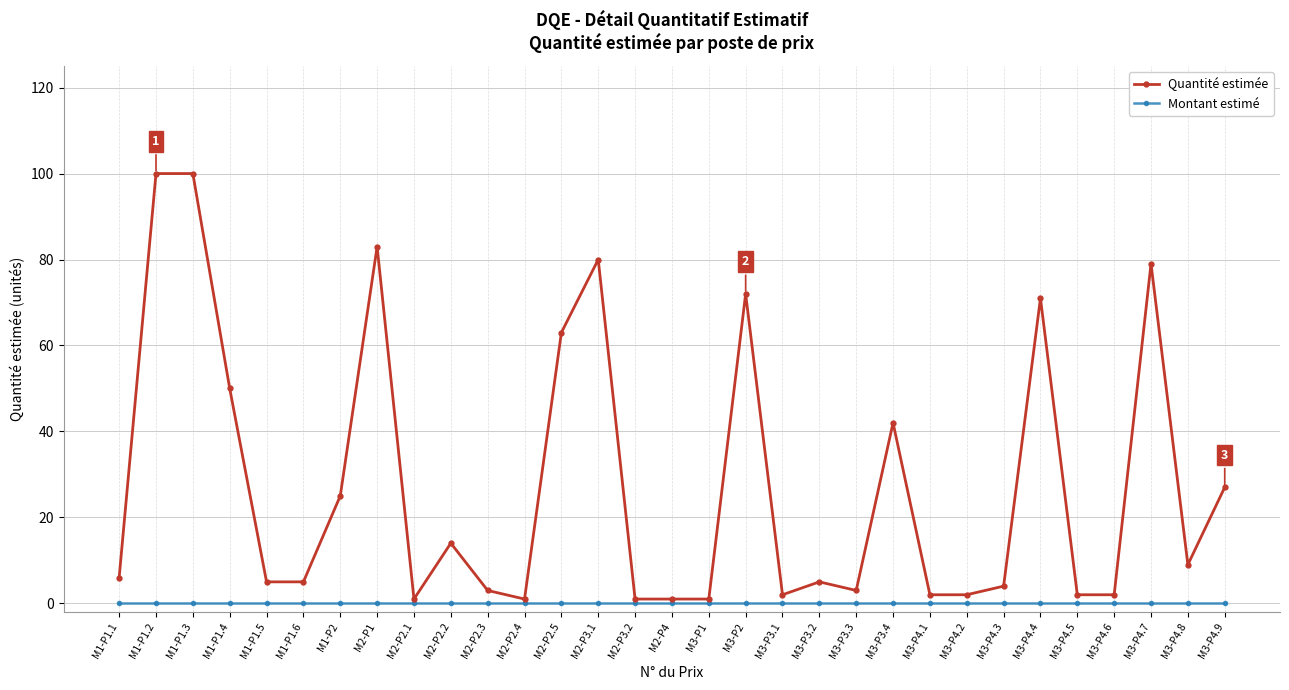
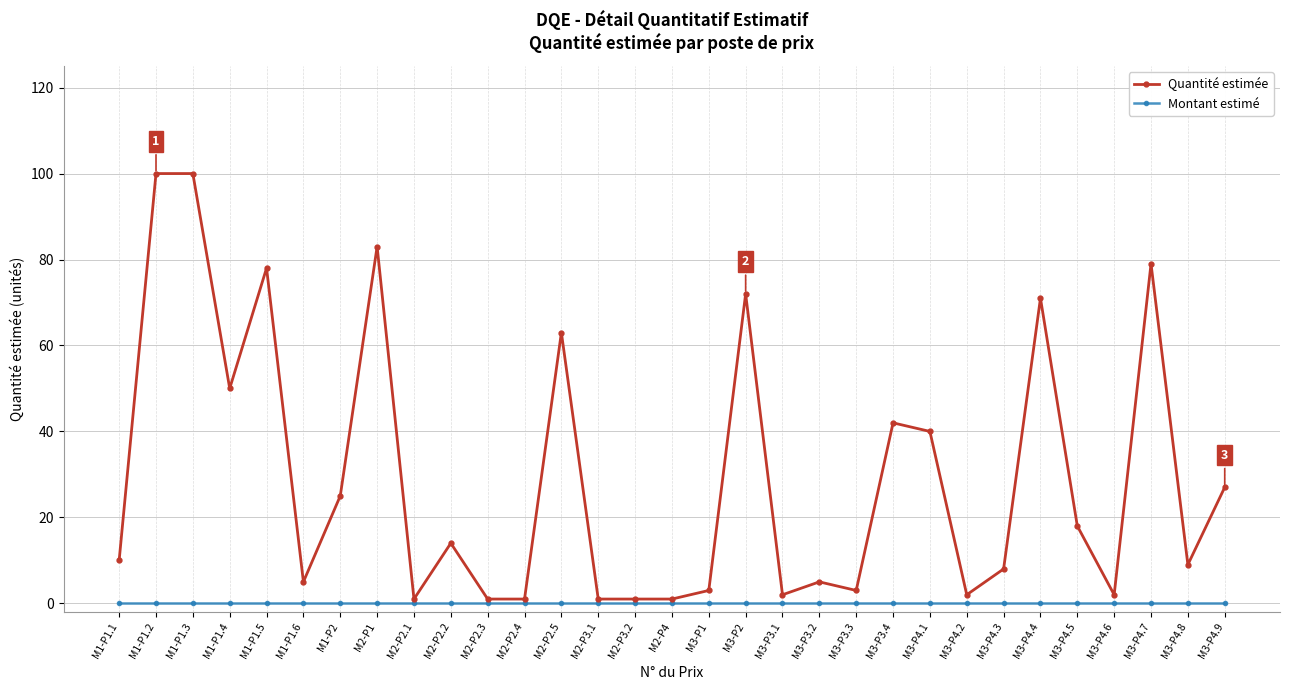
Quantité estimée, M1-P1.1: 6 -> 10
Quantité estimée, M1-P1.5: 5 -> 78
Quantité estimée, M2-P2.3: 3 -> 1
Quantité estimée, M2-P3.1: 80 -> 1
Quantité estimée, M3-P1: 1 -> 3
Quantité estimée, M3-P4.1: 2 -> 40
Quantité estimée, M3-P4.3: 4 -> 8
Quantité estimée, M3-P4.5: 2 -> 18
